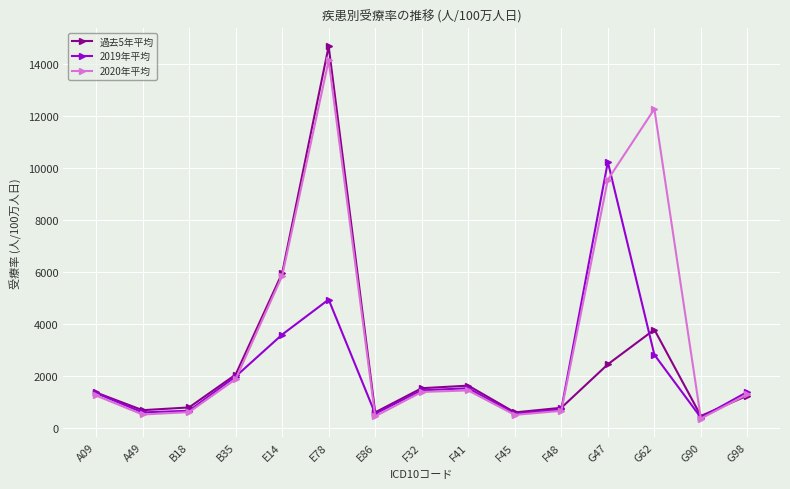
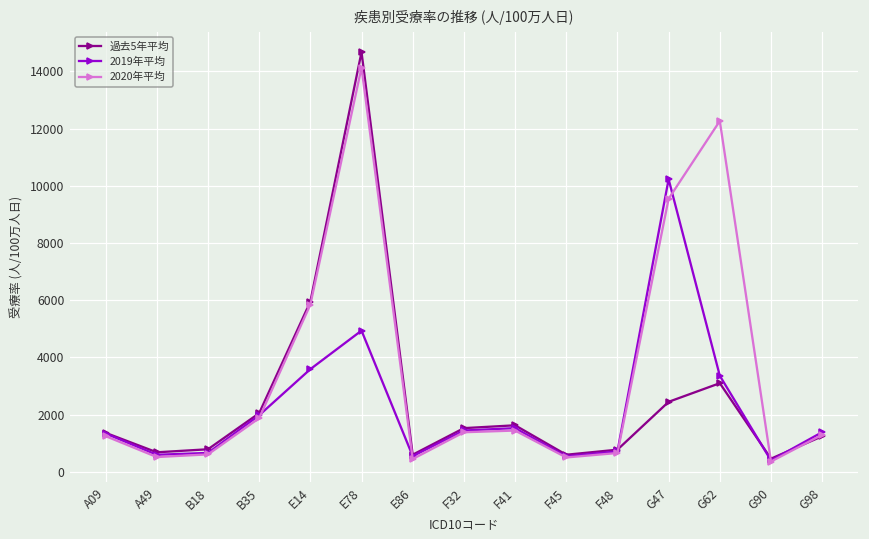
過去5年平均, G62: 3800 -> 3100
2019年平均, G62: 2800 -> 3400
